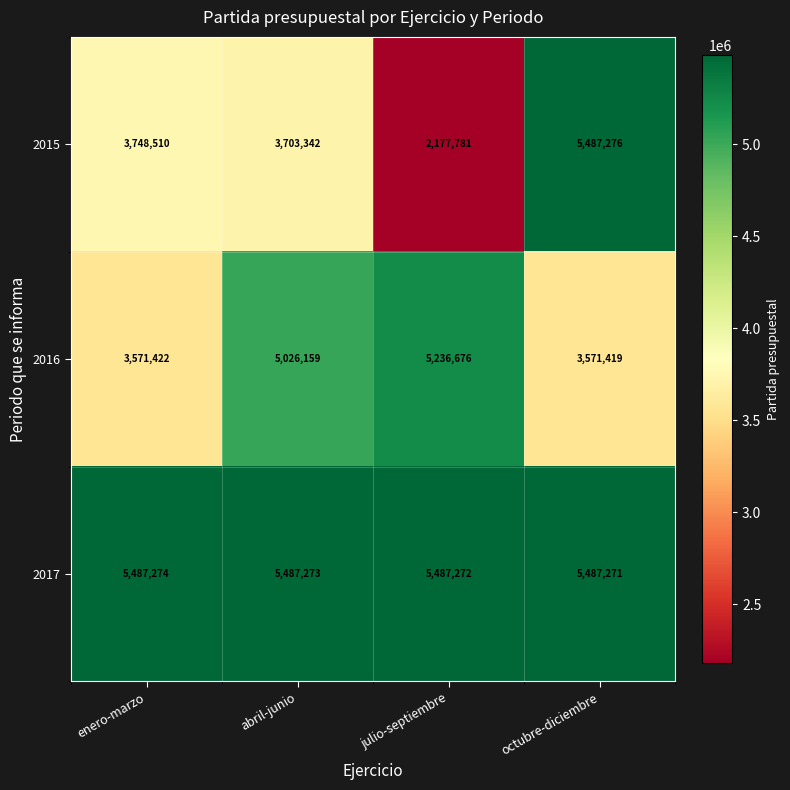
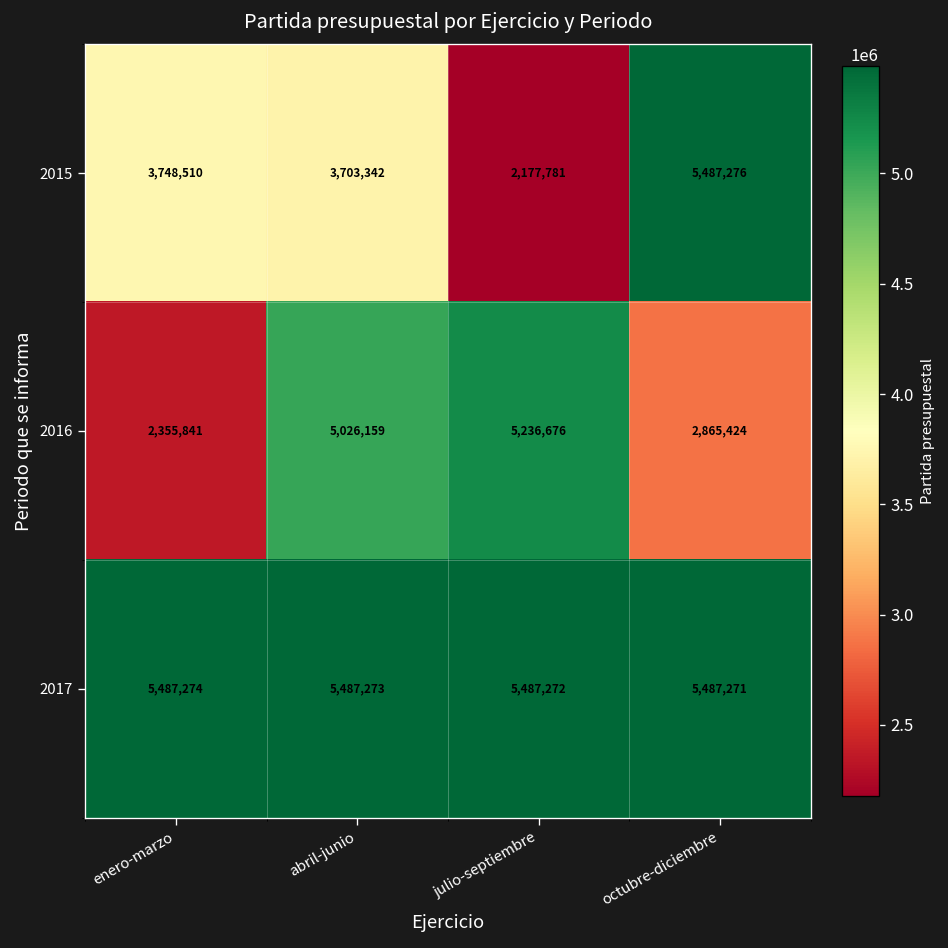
2016, enero-marzo: 3,571,422 -> 2,355,841
2016, octubre-diciembre: 3,571,419 -> 2,865,424
